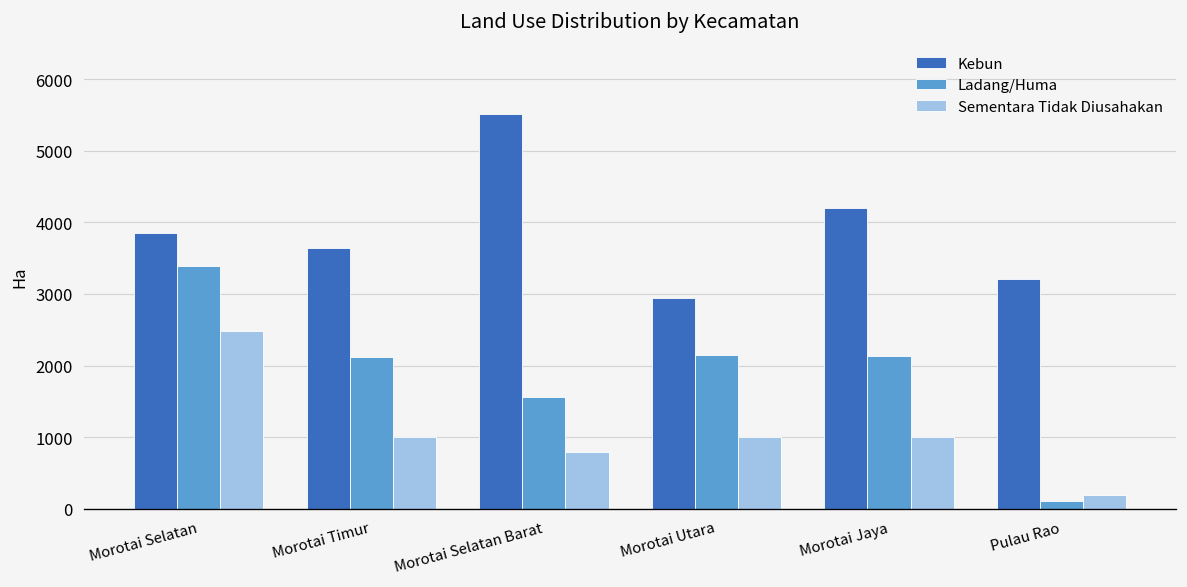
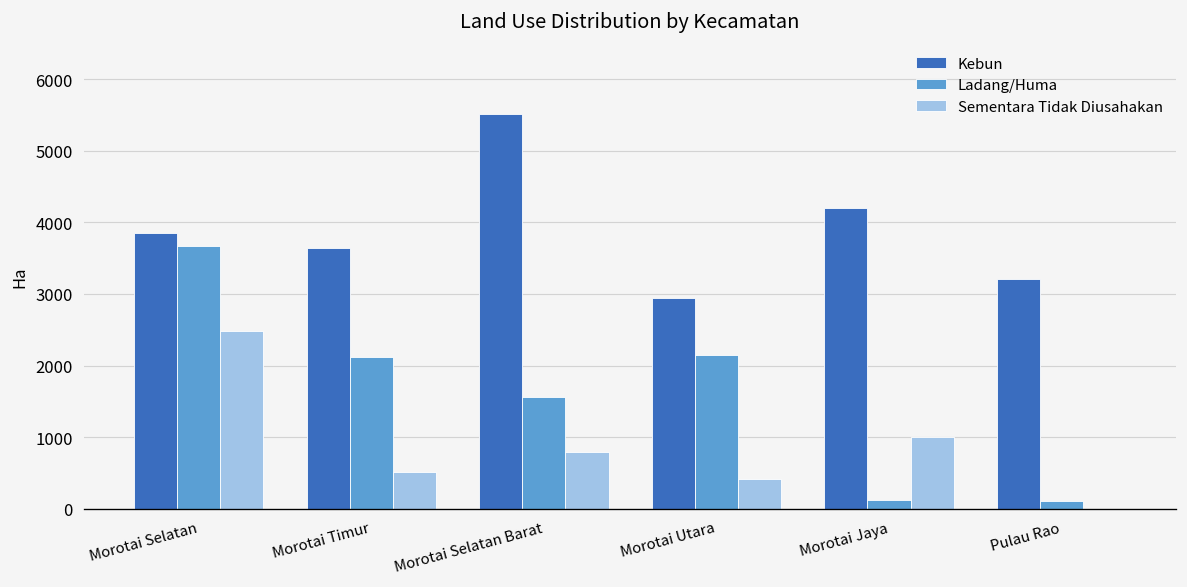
Ladang/Huma, Morotai Selatan: 3400 -> 3700
Sementara Tidak Diusahakan, Morotai Timur: 1000 -> 500
Sementara Tidak Diusahakan, Morotai Utara: 1000 -> 400
Ladang/Huma, Morotai Jaya: 2100 -> 100
Sementara Tidak Diusahakan, Pulau Rao: 200 -> 0
